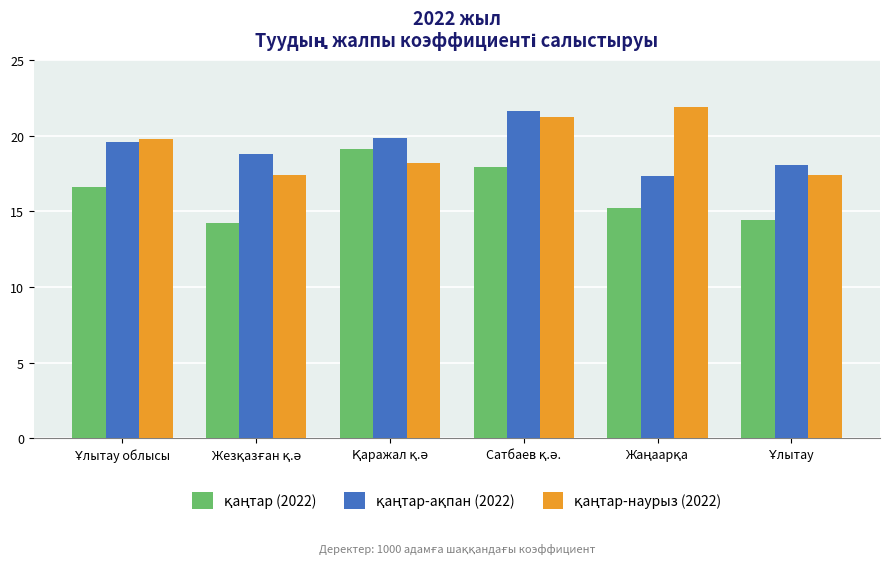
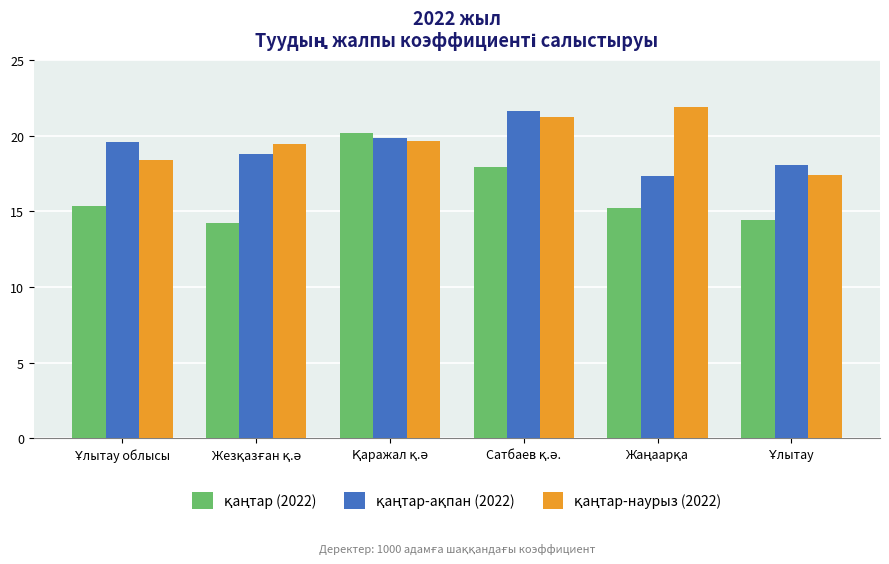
қаңтар (2022), Ұлытау облысы: 16.6 -> 15.4
қаңтар-наурыз (2022), Ұлытау облысы: 19.8 -> 18.4
қаңтар-наурыз (2022), Жезқазған қ.ә: 17.4 -> 19.4
қаңтар (2022), Қаражал қ.ә: 19.1 -> 20.2
қаңтар-наурыз (2022), Қаражал қ.ә: 18.2 -> 19.7
